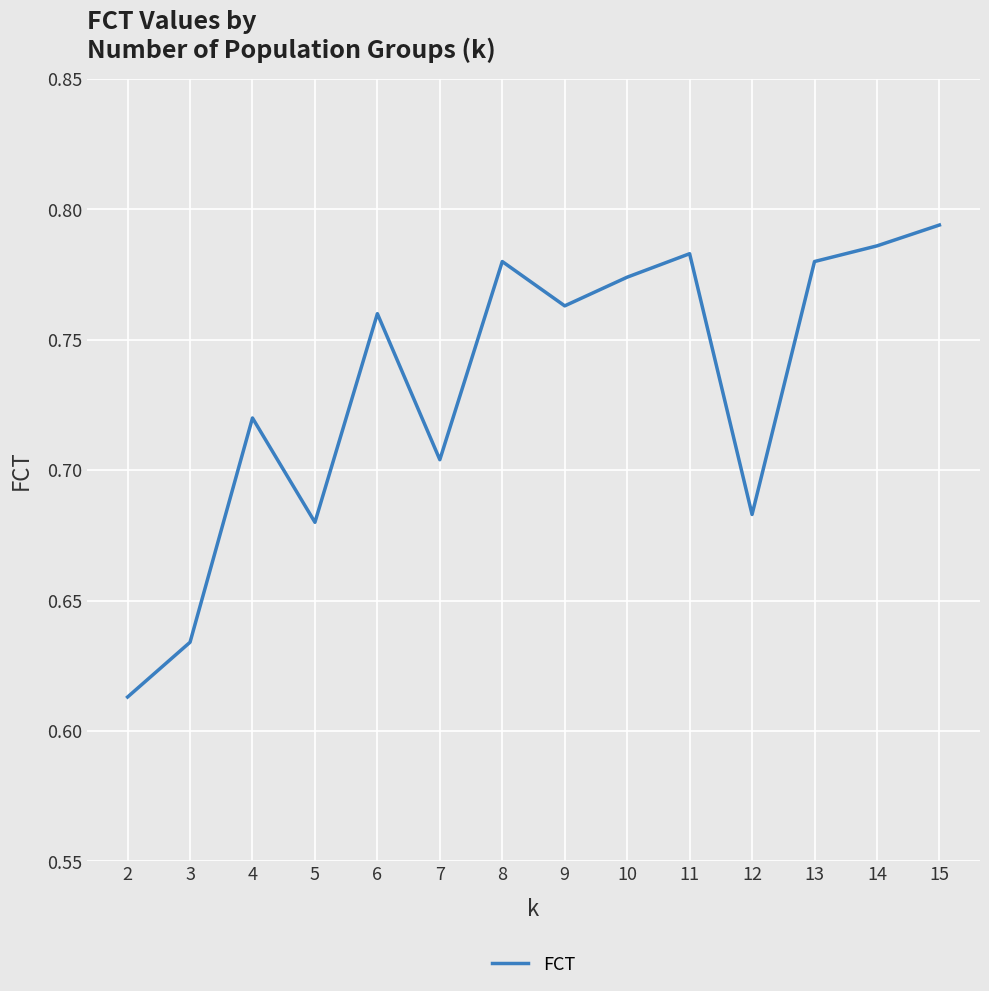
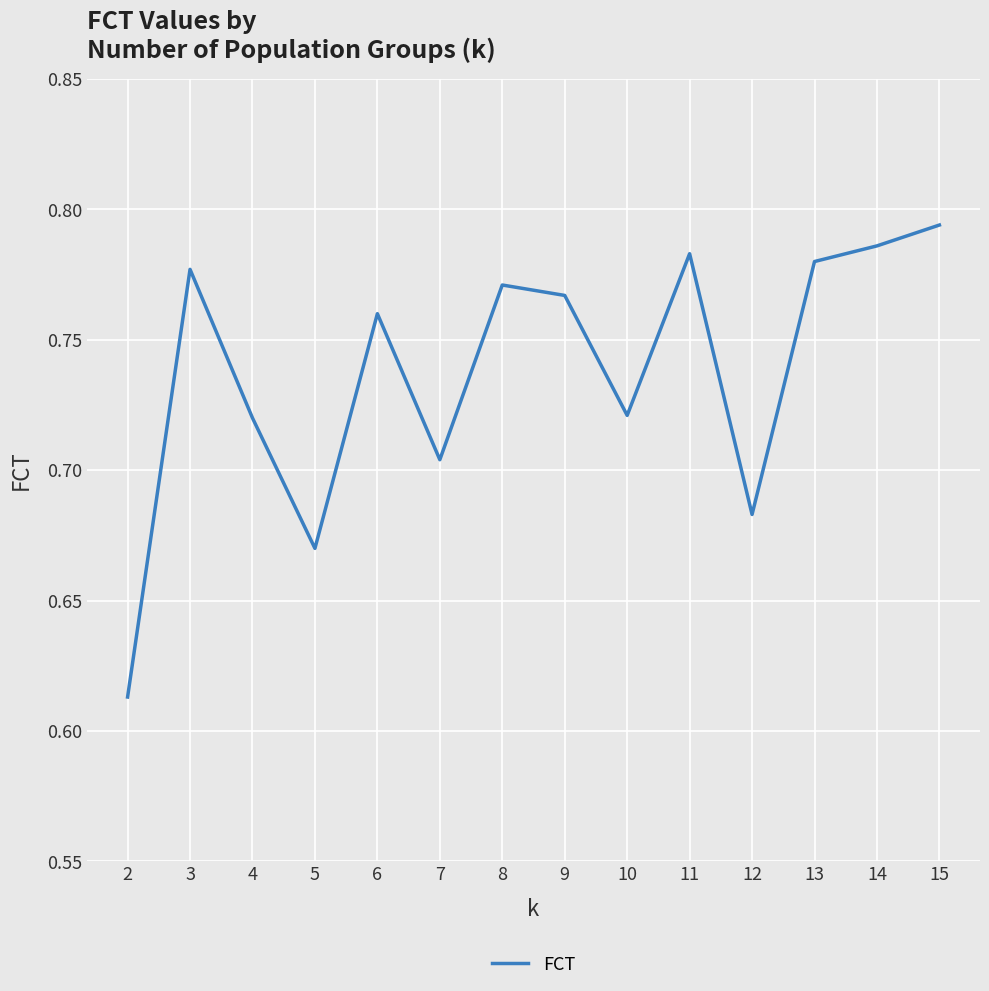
3: 0.634 -> 0.777
5: 0.68 -> 0.67
8: 0.780 -> 0.771
9: 0.763 -> 0.767
10: 0.774 -> 0.721
